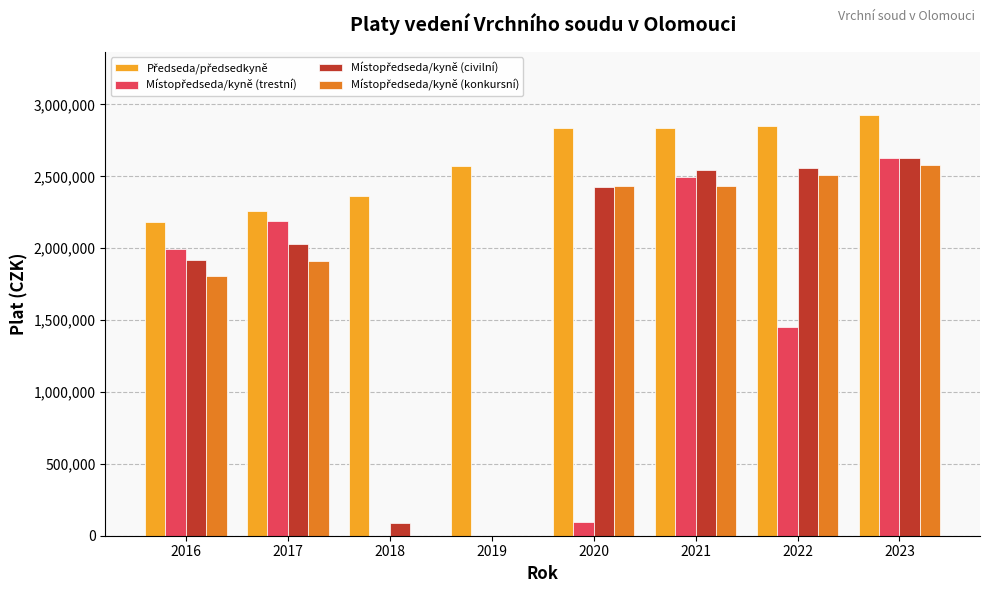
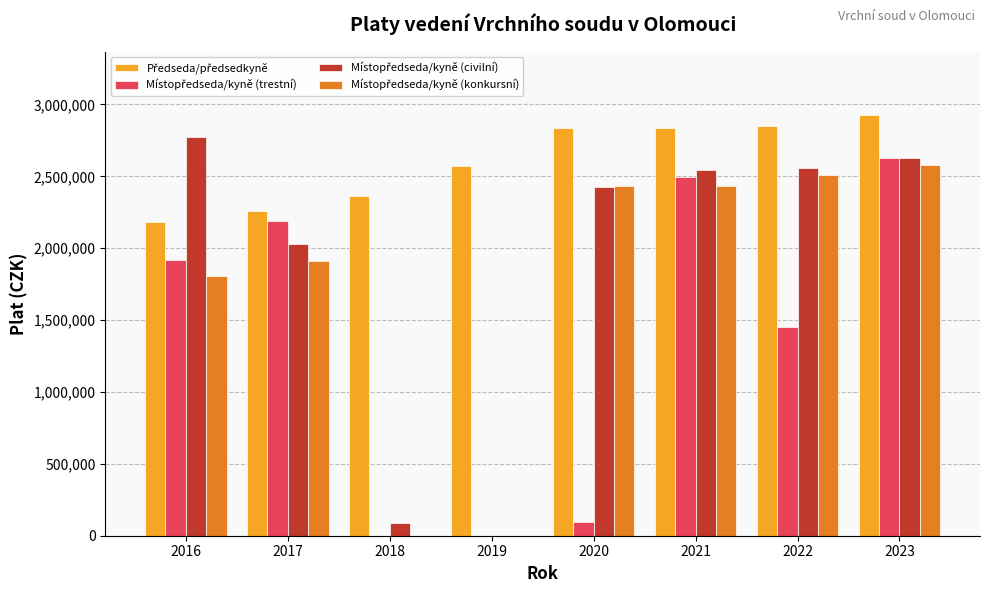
Místopředseda/kyně (trestní), 2016: 1,990,000 -> 1,920,000
Místopředseda/kyně (civilní), 2016: 1,920,000 -> 2,770,000
